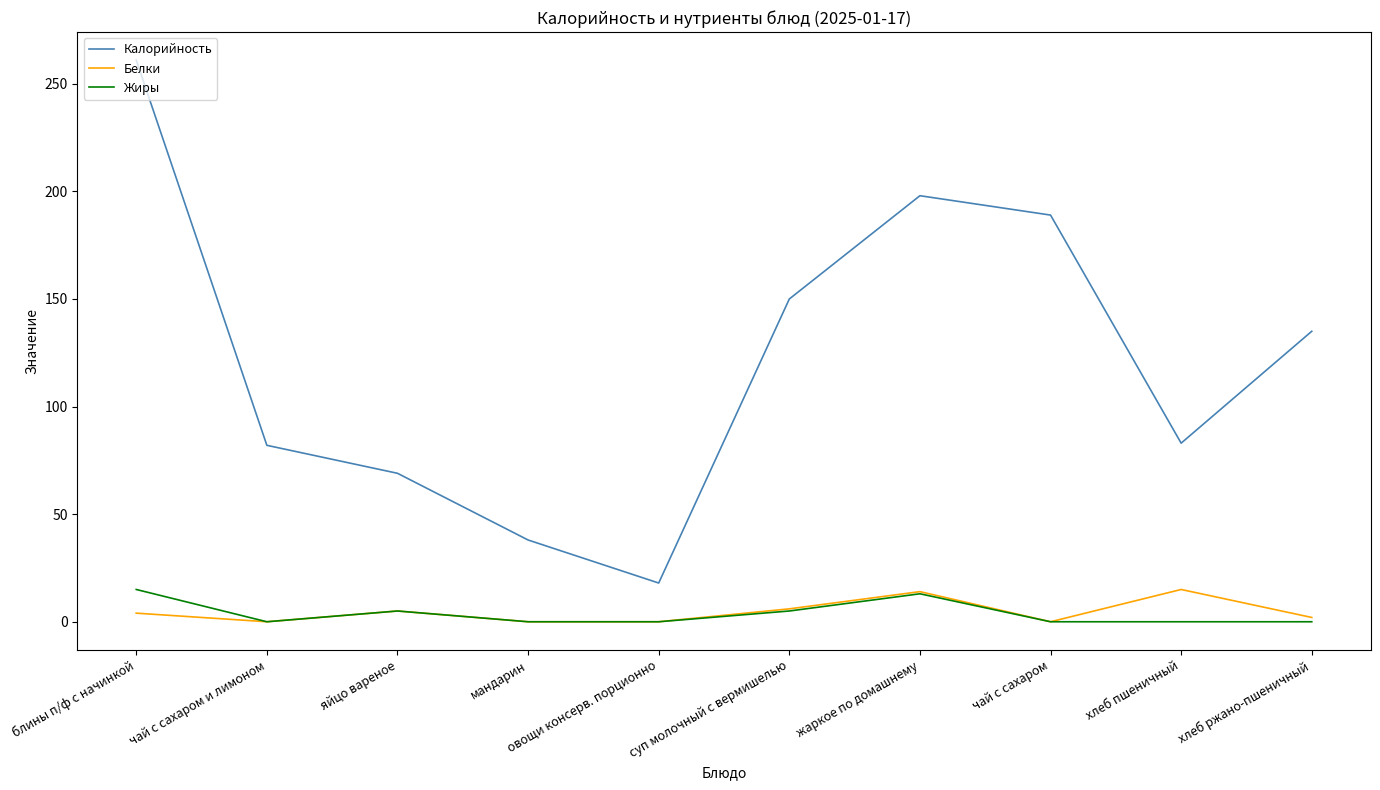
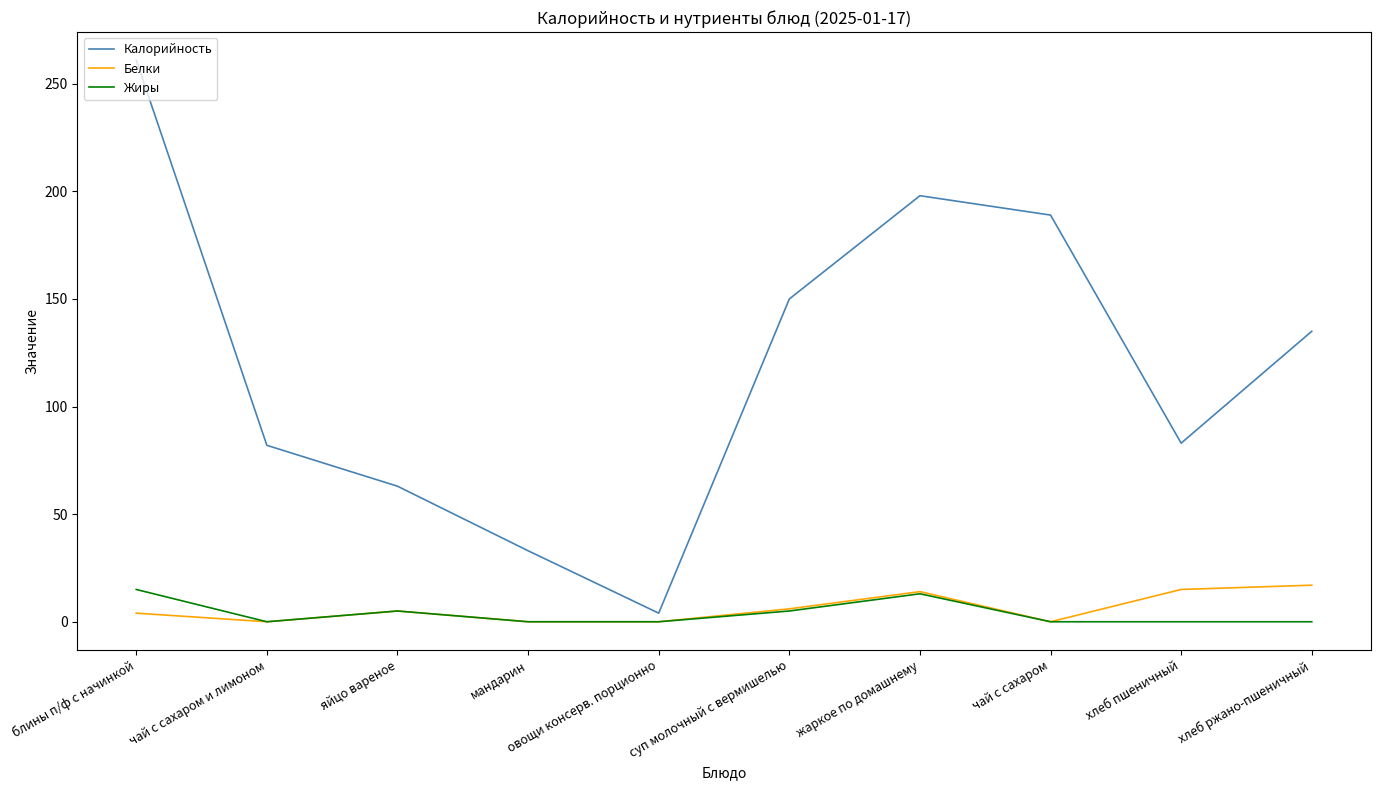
Калорийность, яйцо вареное: 69 -> 63
Калорийность, мандарин: 38 -> 33
Калорийность, овощи консерв. порционно: 18 -> 4
Белки, хлеб ржано-пшеничный: 2 -> 17
